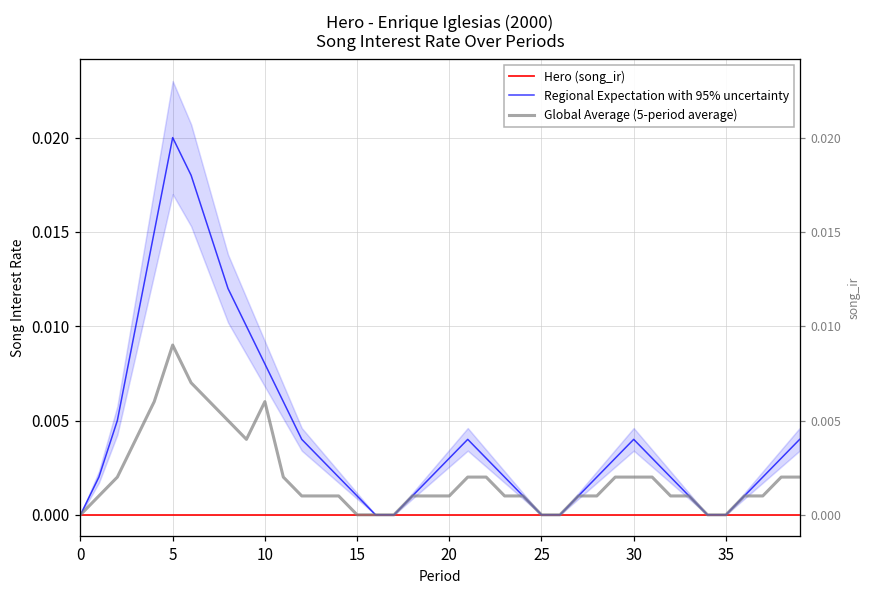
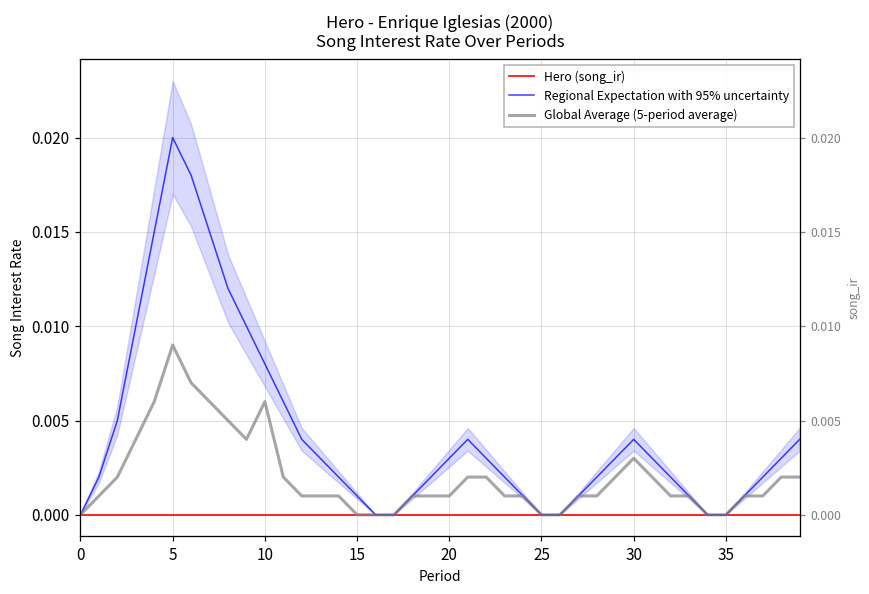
Global Average (5-period average), 30: 0.002 -> 0.003
